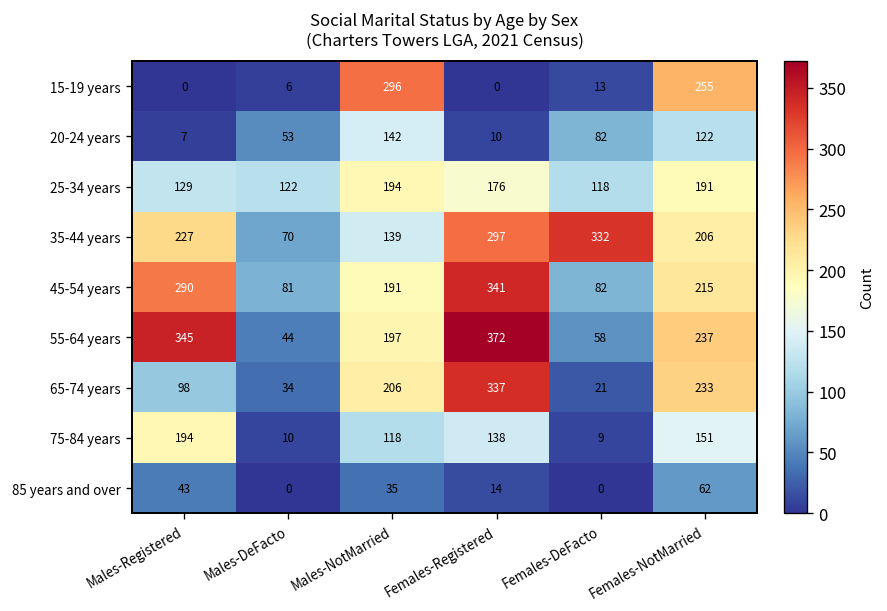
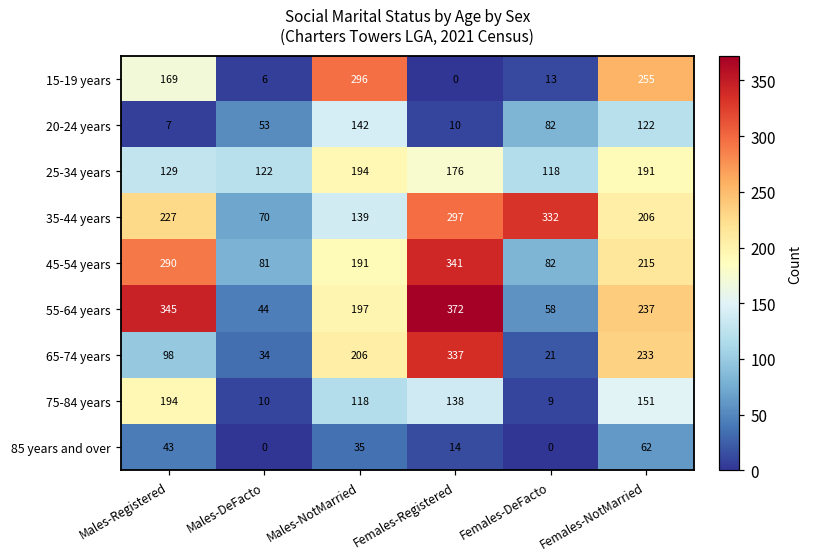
15-19 years, Males-Registered: 0 -> 169
